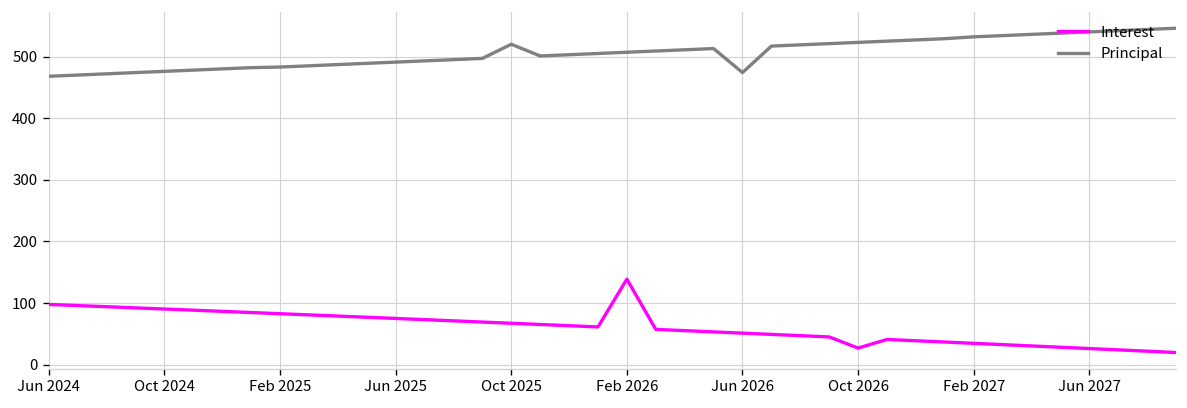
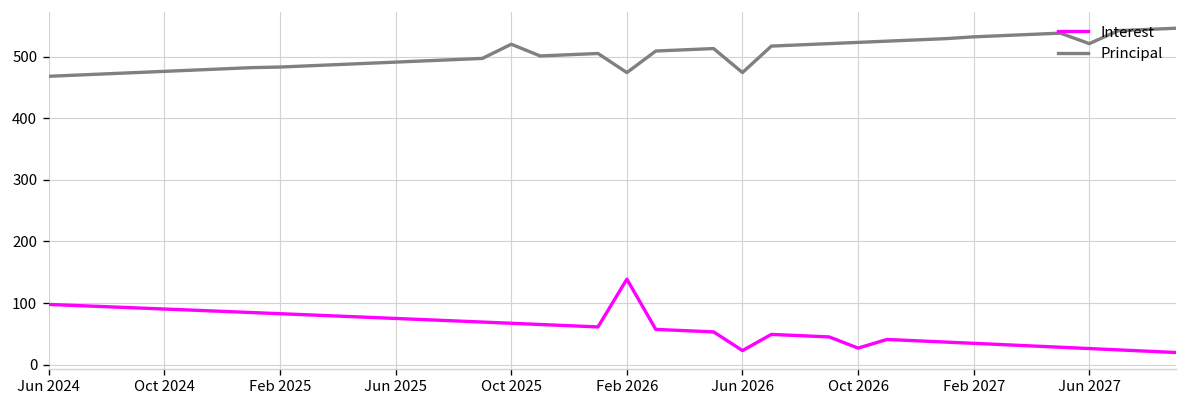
Principal, Feb 2026: 510 -> 470
Interest, Jun 2026: 50 -> 20
Principal, Jun 2027: 540 -> 520
